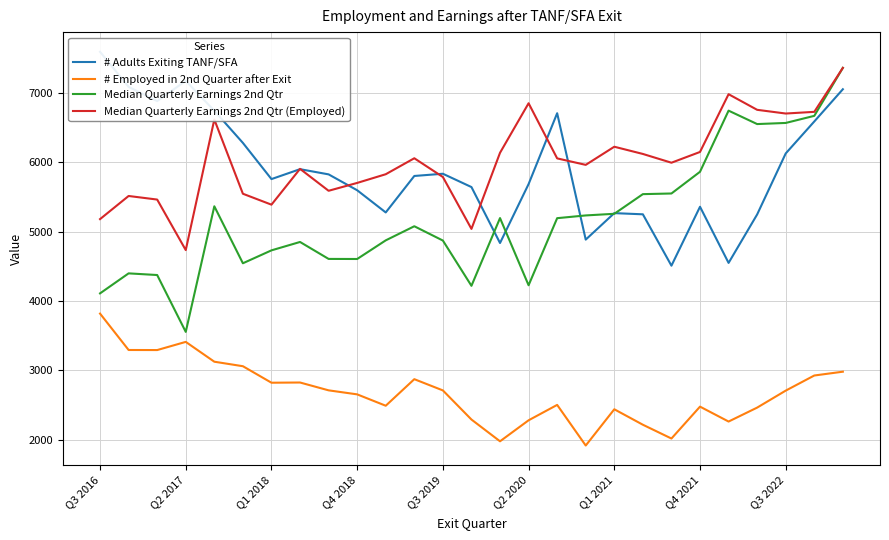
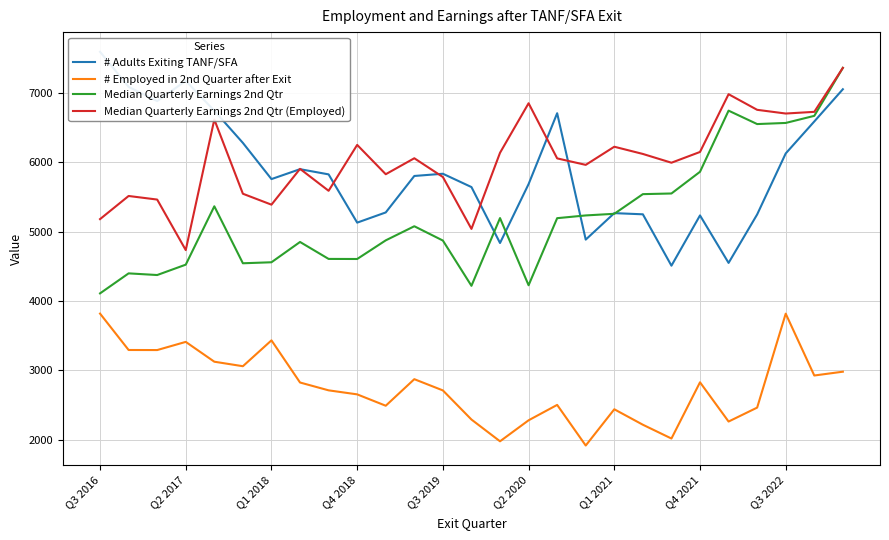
Median Quarterly Earnings 2nd Qtr, Q2 2017: 3600 -> 4500
# Employed in 2nd Quarter after Exit, Q1 2018: 2800 -> 3400
Median Quarterly Earnings 2nd Qtr, Q1 2018: 4700 -> 4600
# Adults Exiting TANF/SFA, Q4 2018: 5600 -> 5100
Median Quarterly Earnings 2nd Qtr (Employed), Q4 2018: 5700 -> 6300
# Adults Exiting TANF/SFA, Q4 2021: 5400 -> 5200
# Employed in 2nd Quarter after Exit, Q4 2021: 2500 -> 2800
# Employed in 2nd Quarter after Exit, Q3 2022: 2700 -> 3800
